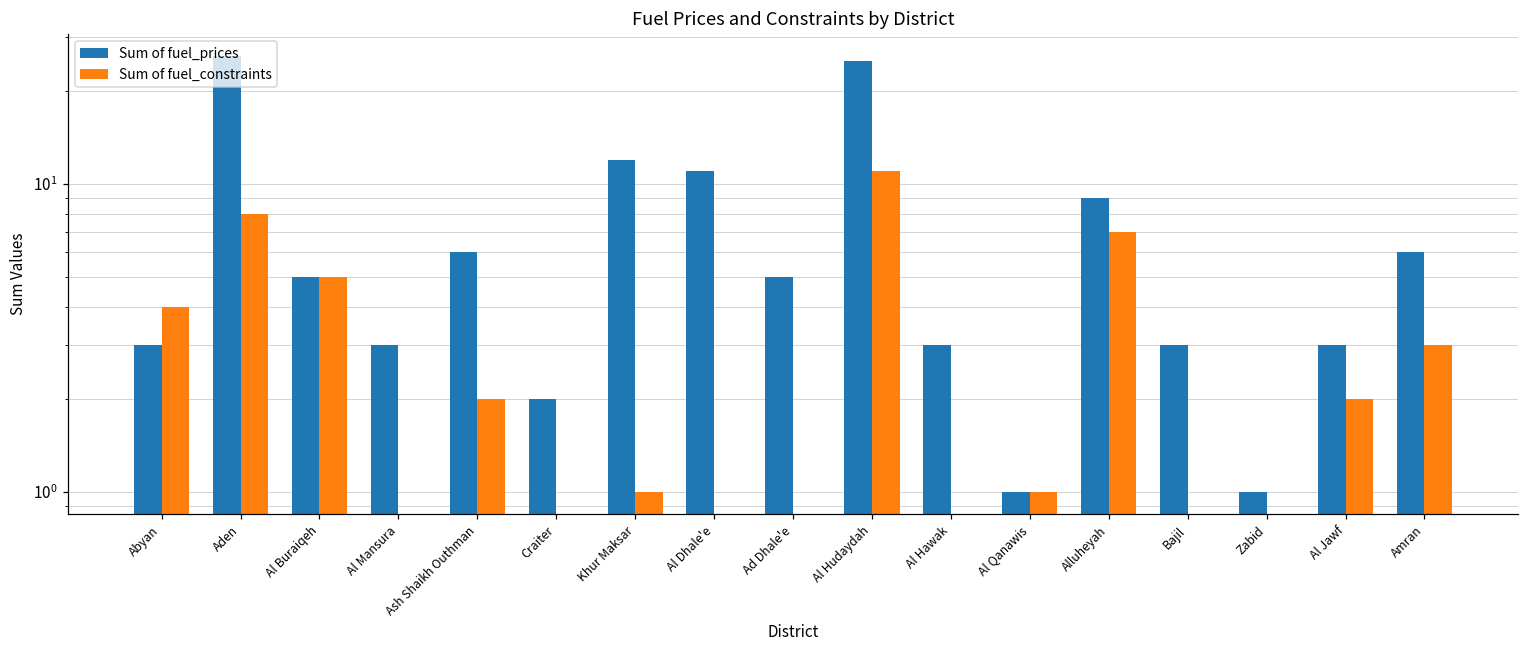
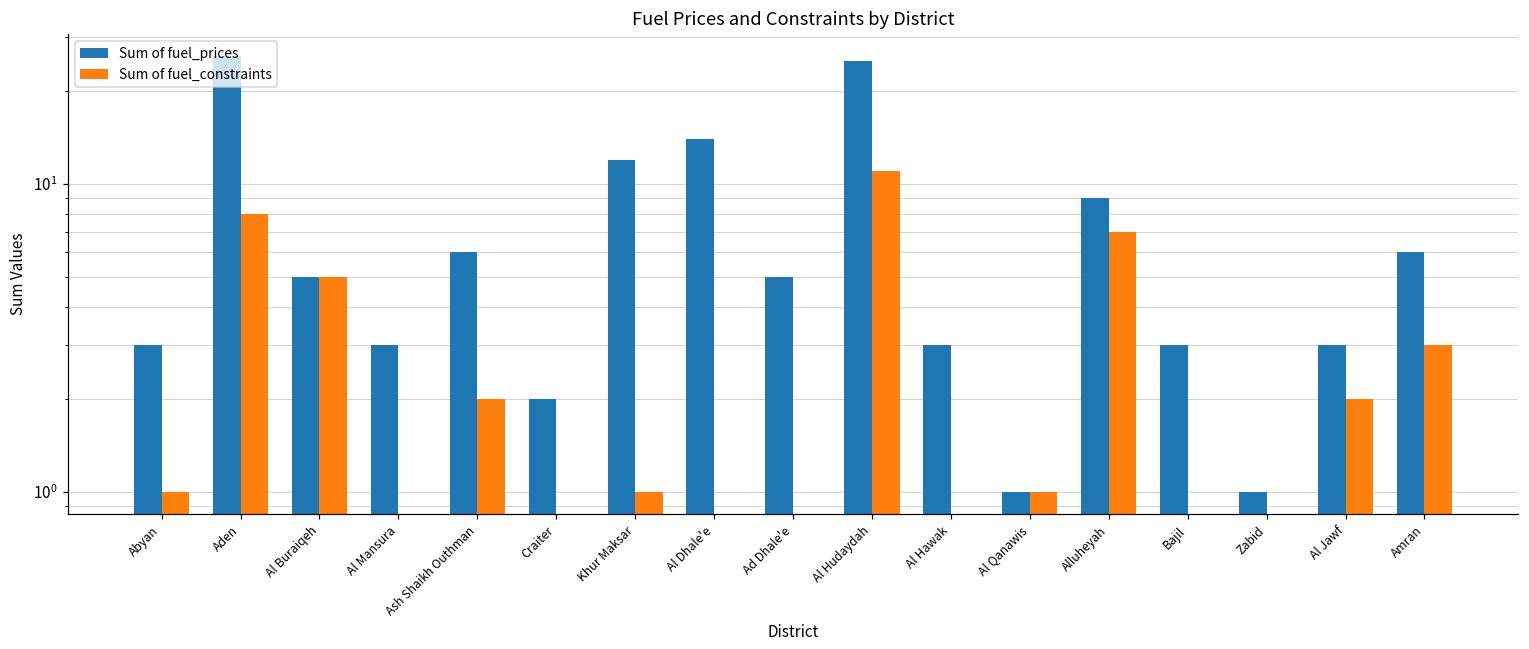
Sum of fuel_constraints, Abyan: 4 -> 1
Sum of fuel_prices, Al Dhale'e: 11 -> 14
